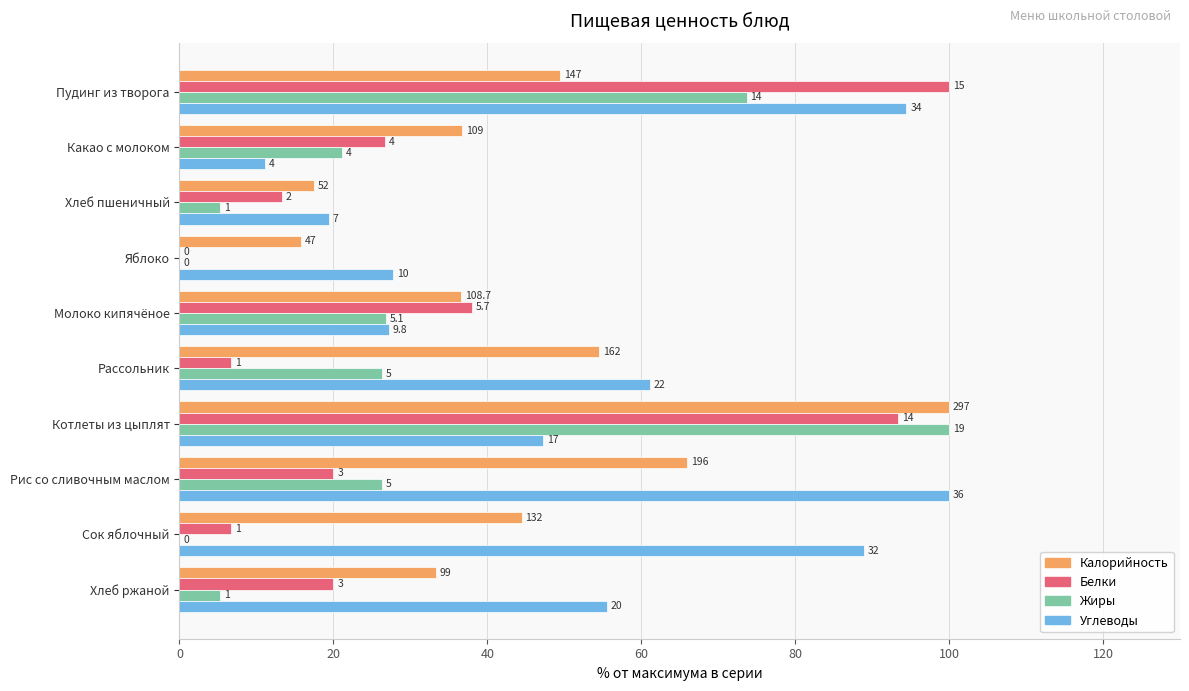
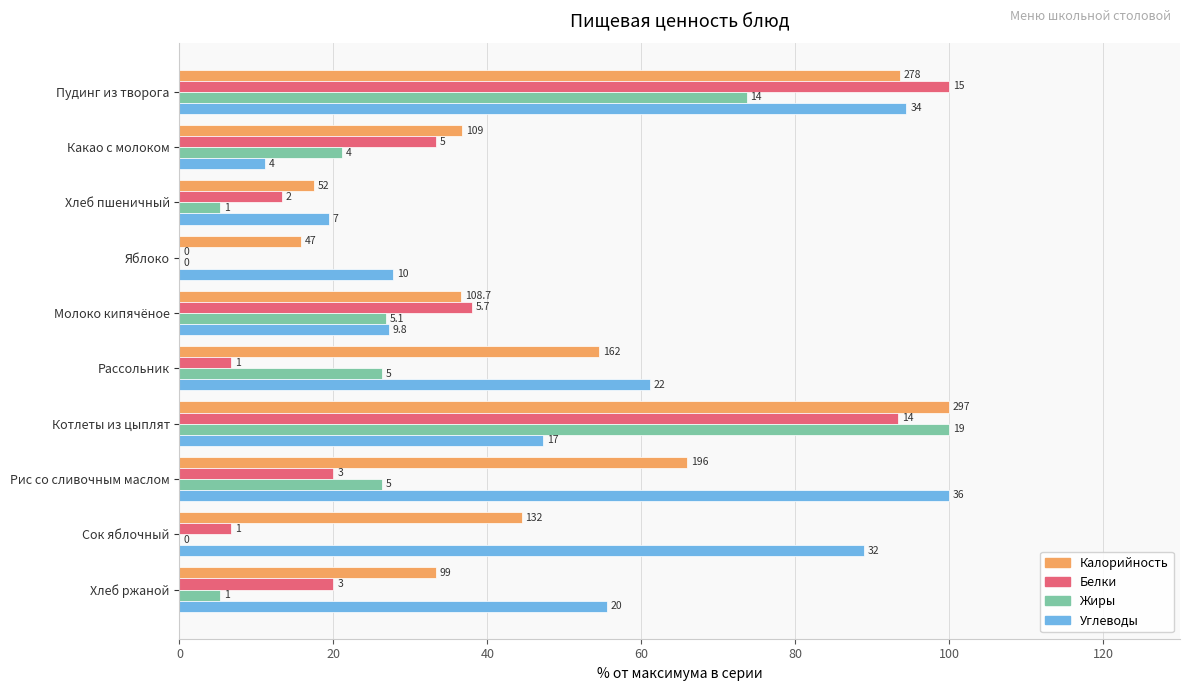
Калорийность, Пудинг из творога: 147 -> 278
Белки, Какао с молоком: 4 -> 5
